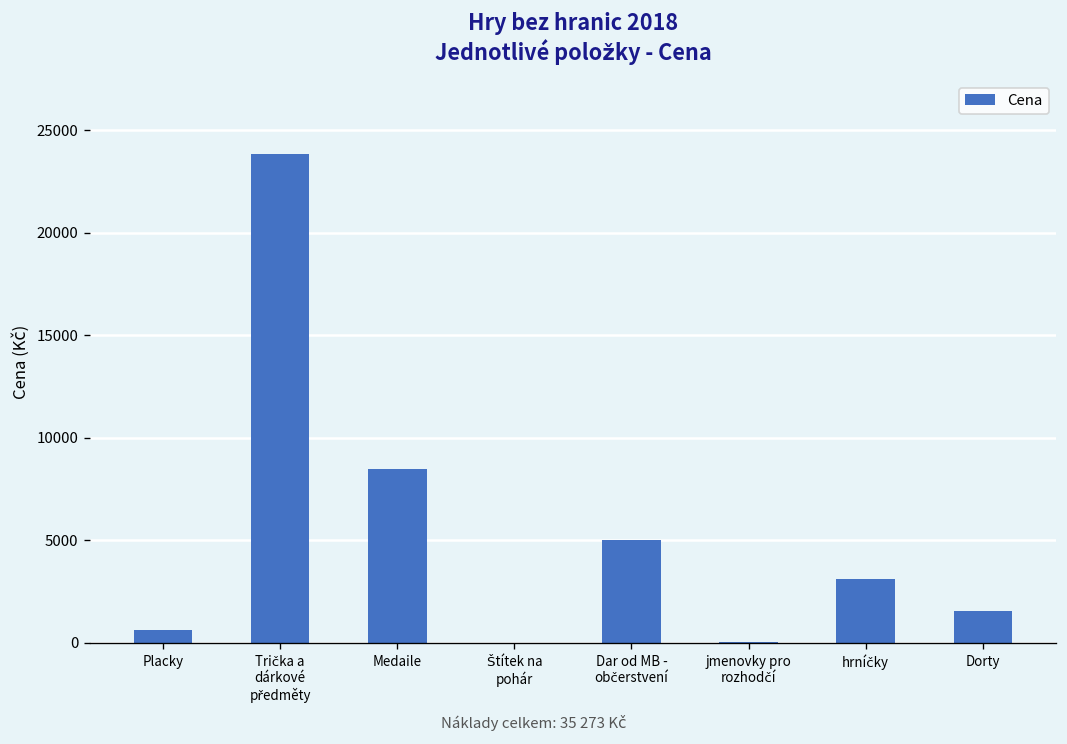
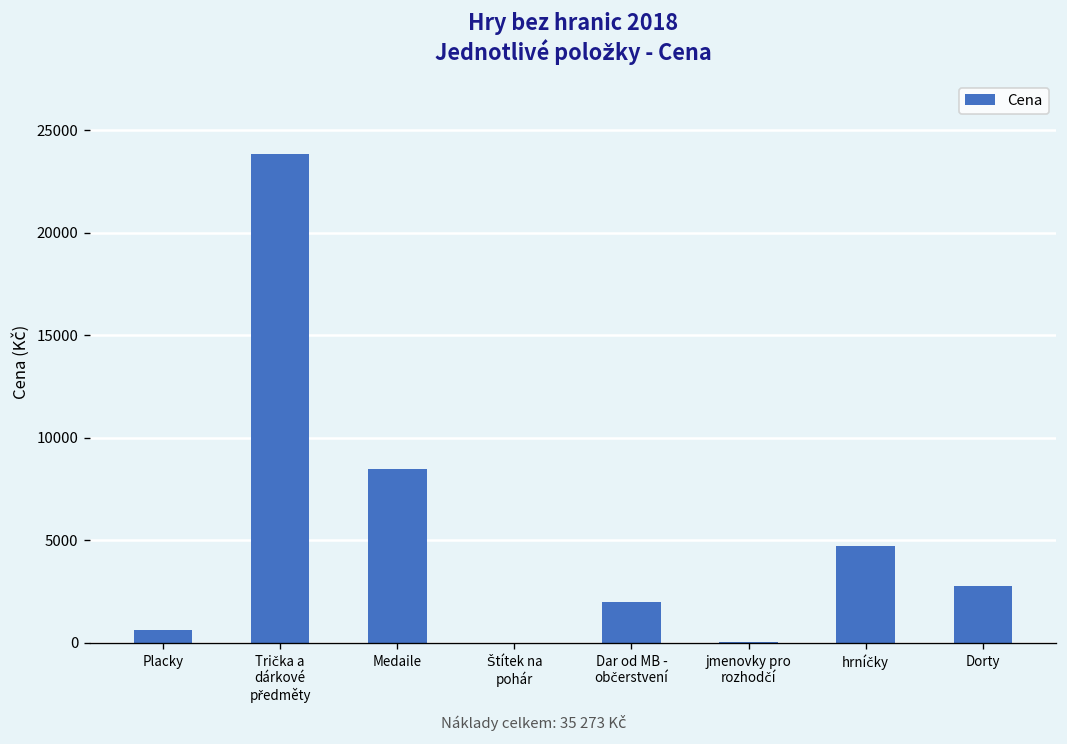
Dar od MB - občerstvení: 5000 -> 2000
hrníčky: 3100 -> 4700
Dorty: 1600 -> 2800
